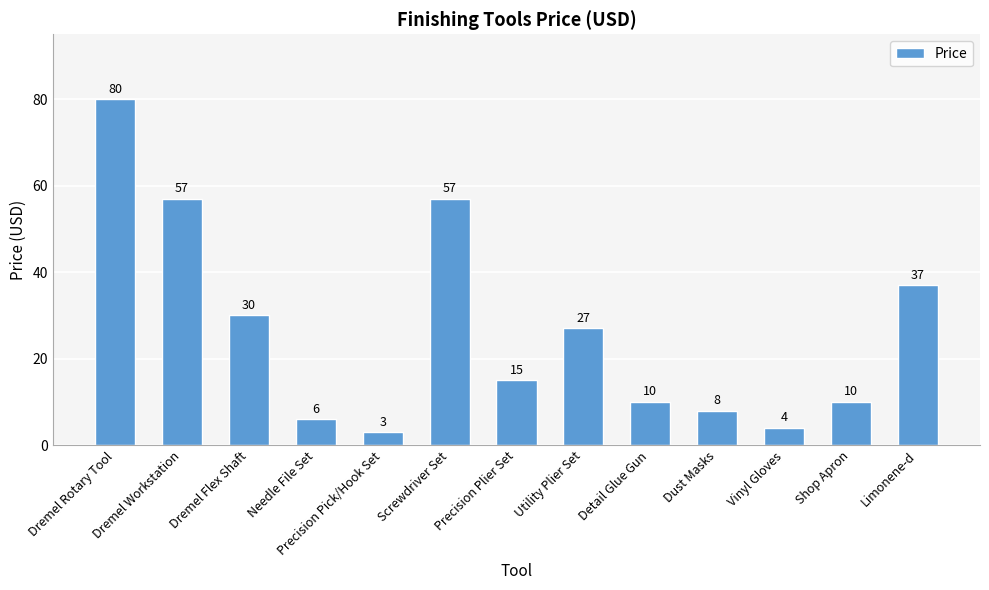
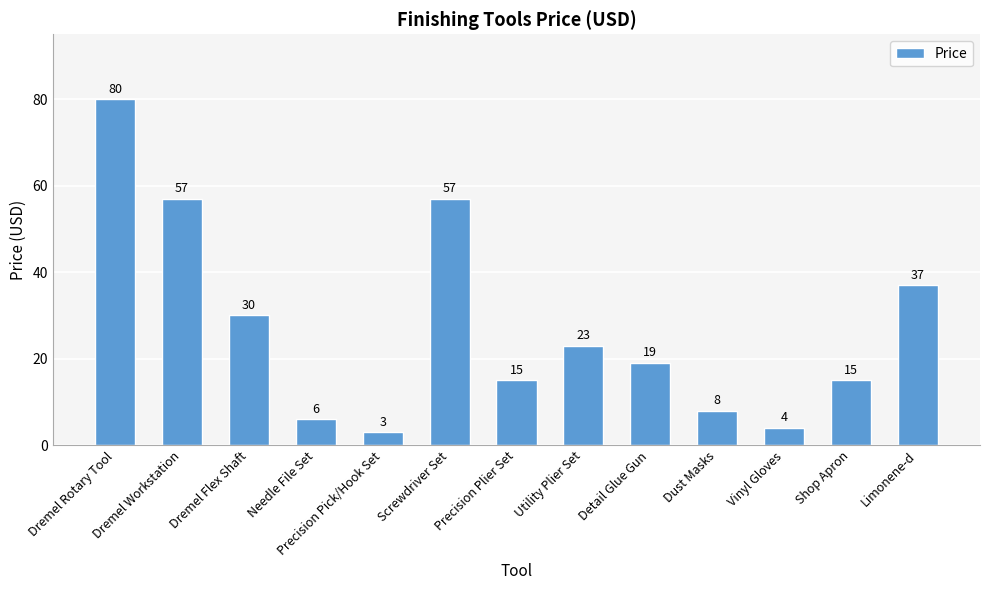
Utility Plier Set: 27 -> 23
Detail Glue Gun: 10 -> 19
Shop Apron: 10 -> 15
